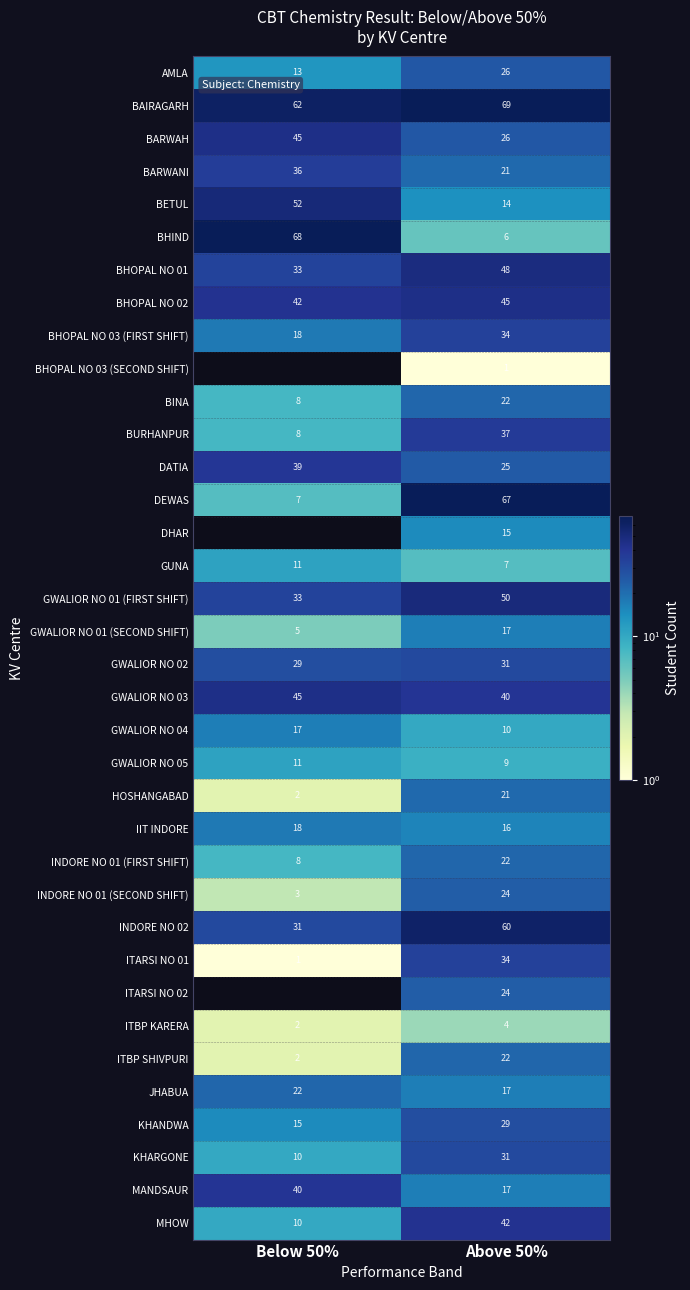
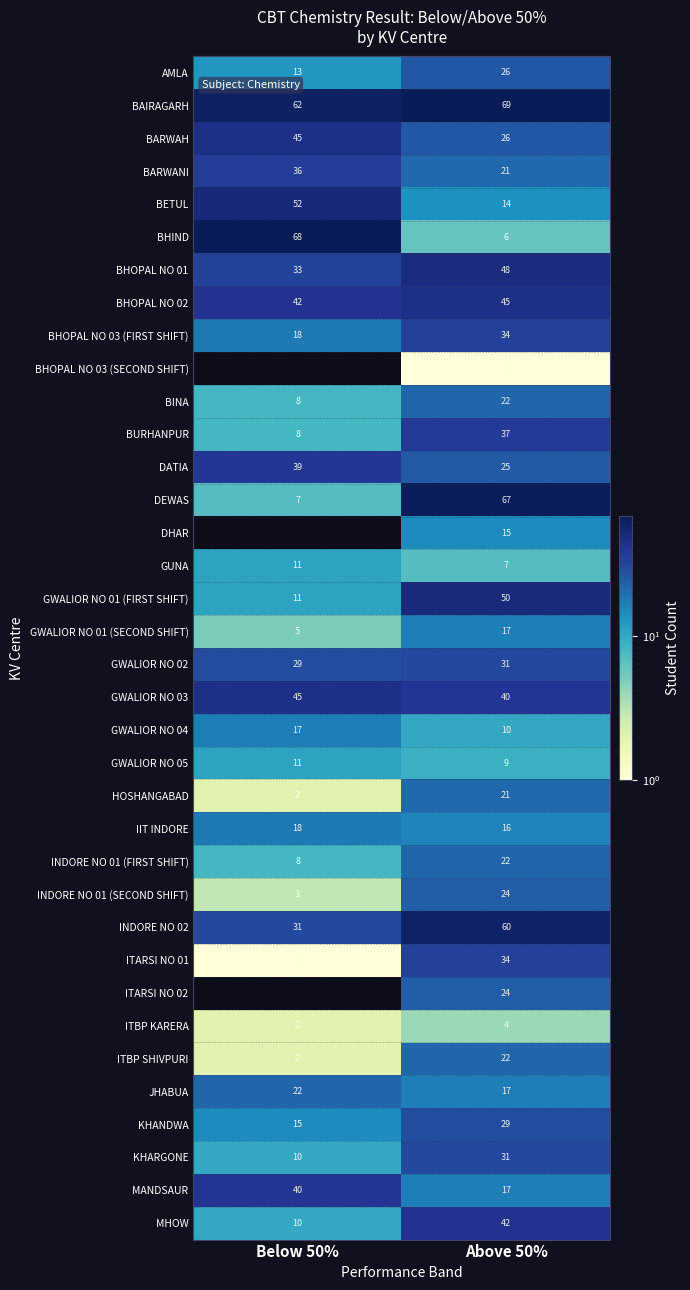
GWALIOR NO 01 (FIRST SHIFT), Below 50%: 33 -> 11
